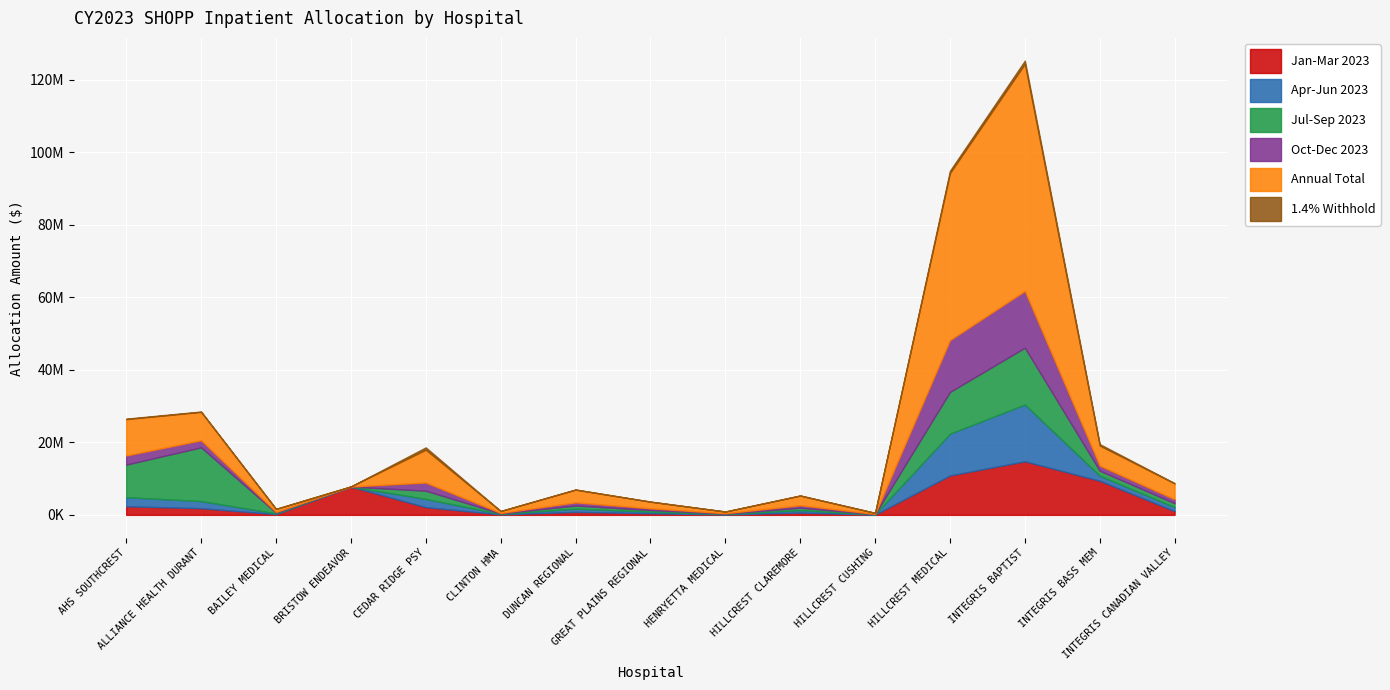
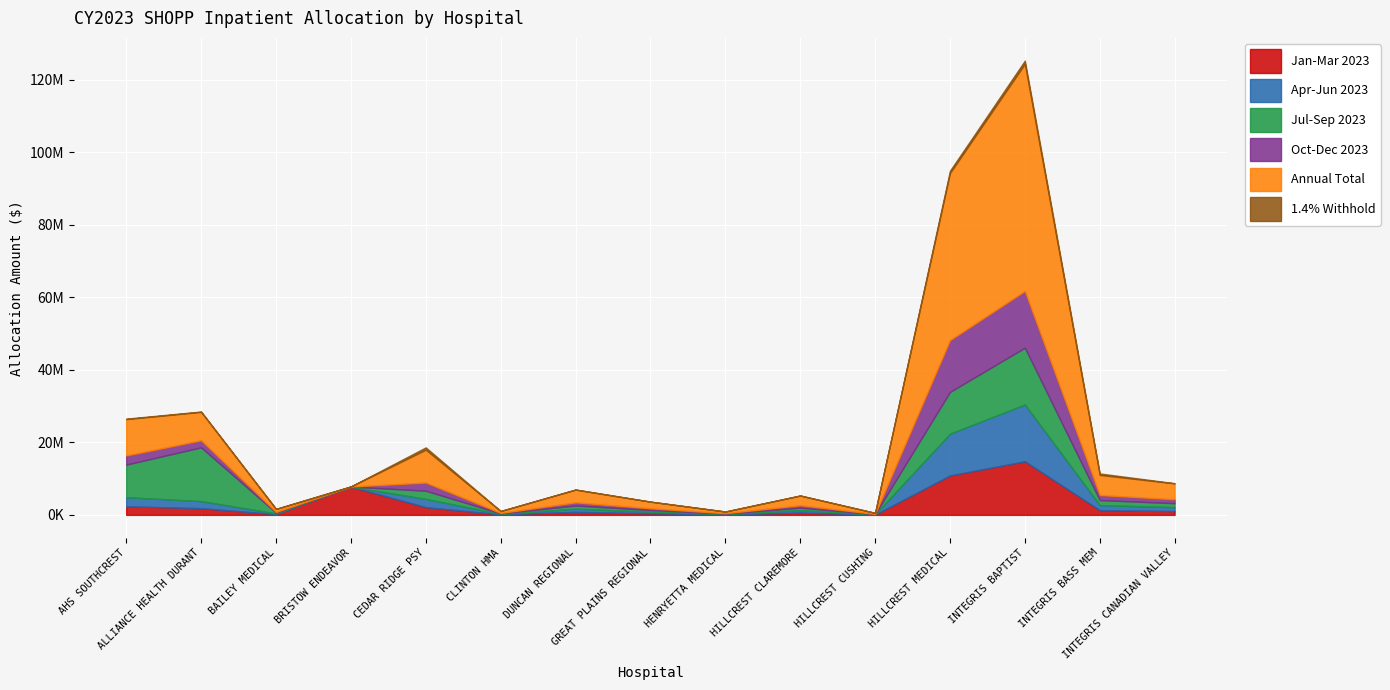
Jan-Mar 2023, INTEGRIS BASS MEM: 9000000 -> 1000000
